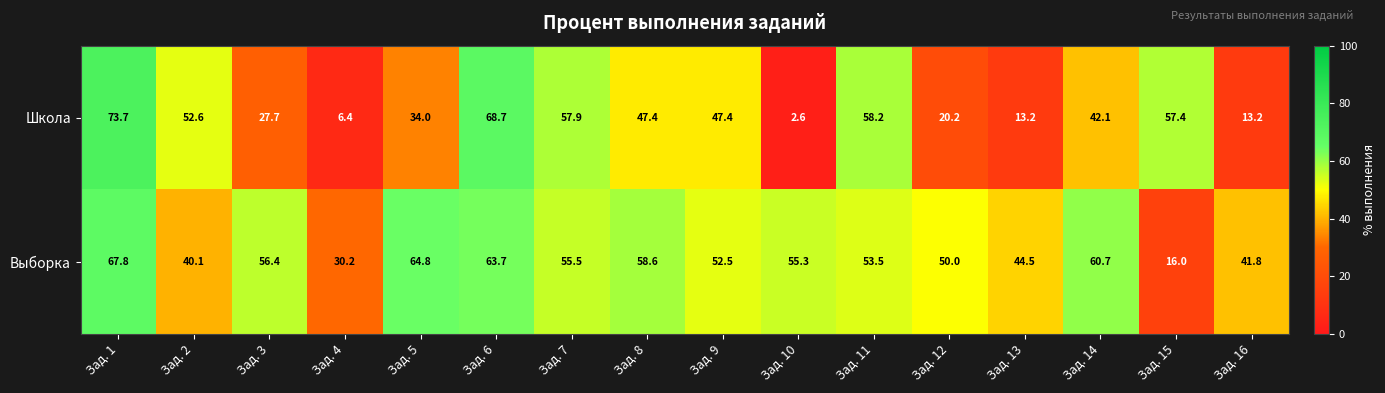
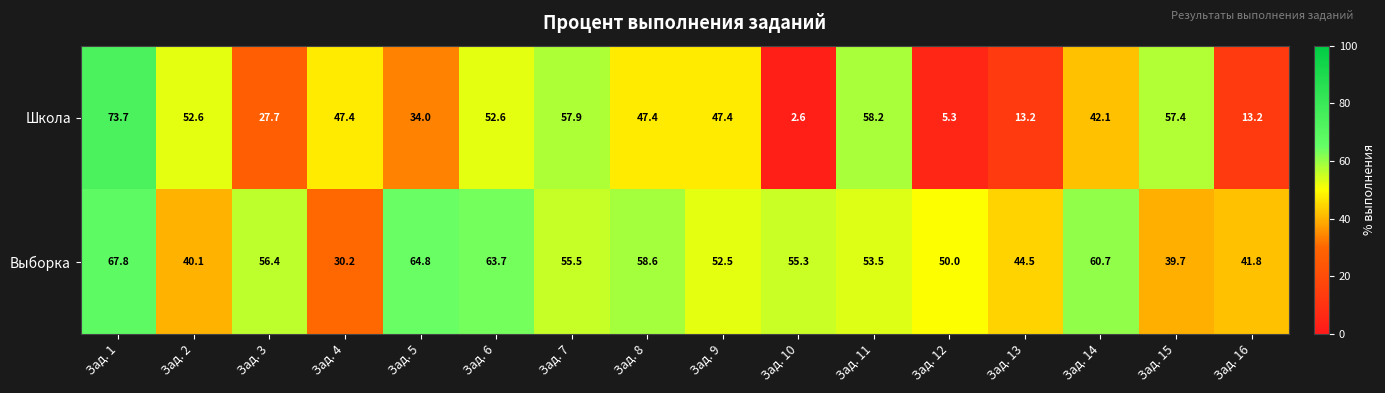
Школа, Зад. 4: 6.4 -> 47.4
Школа, Зад. 6: 68.7 -> 52.6
Школа, Зад. 12: 20.2 -> 5.3
Выборка, Зад. 15: 16.0 -> 39.7
